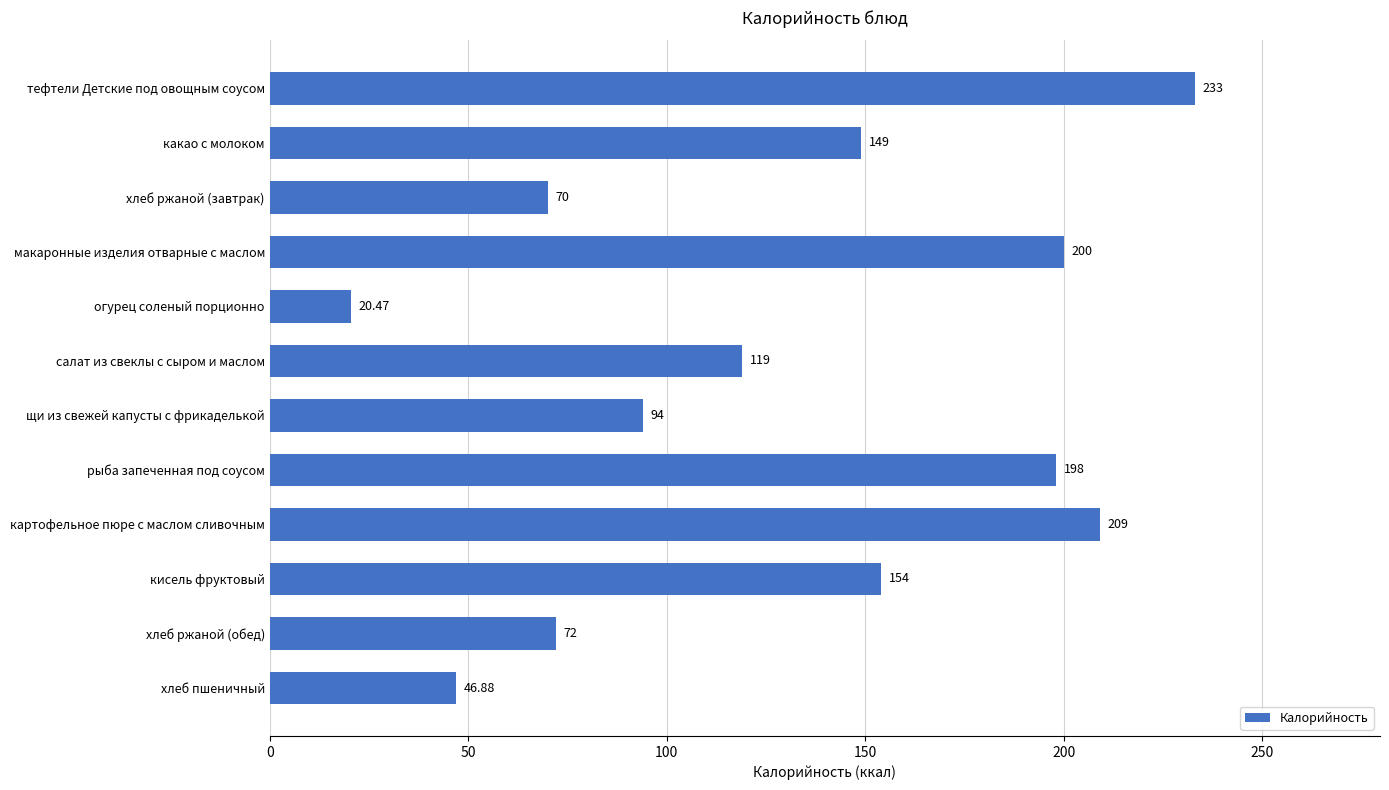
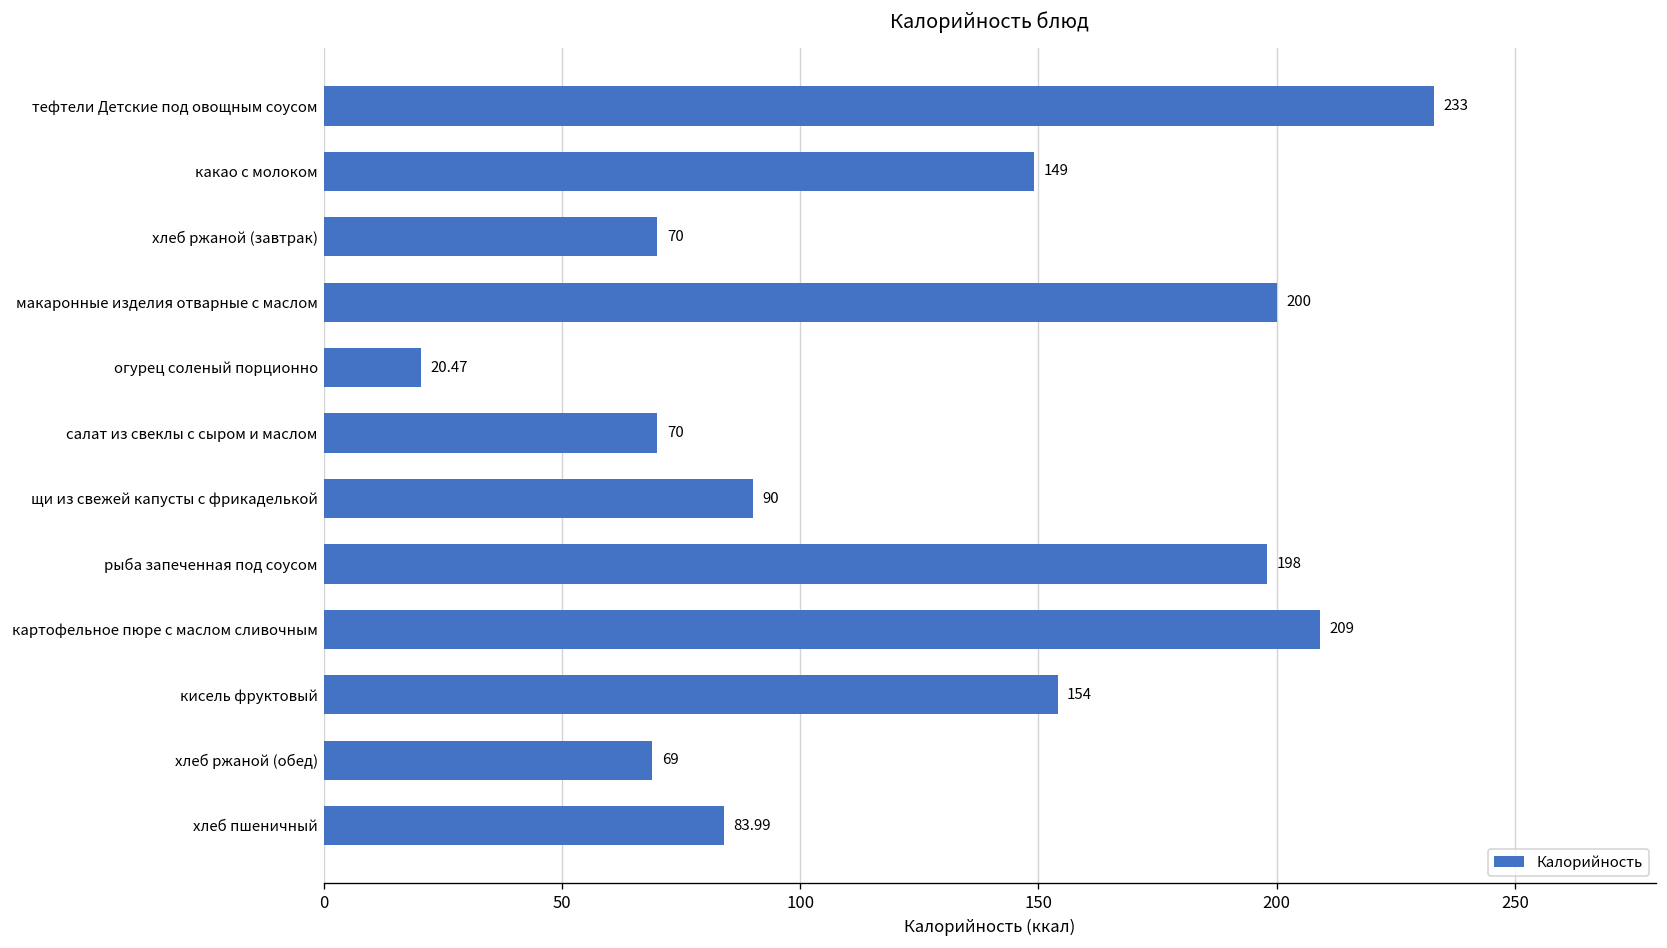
салат из свеклы с сыром и маслом: 119 -> 70
щи из свежей капусты с фрикаделькой: 94 -> 90
хлеб ржаной (обед): 72 -> 69
хлеб пшеничный: 46.88 -> 83.99
